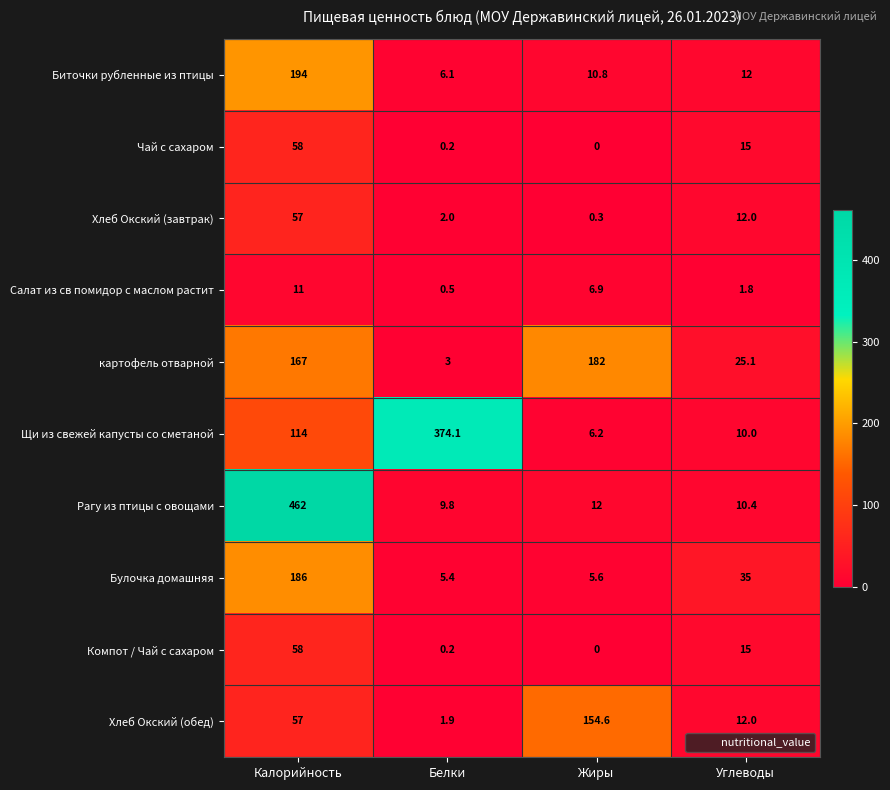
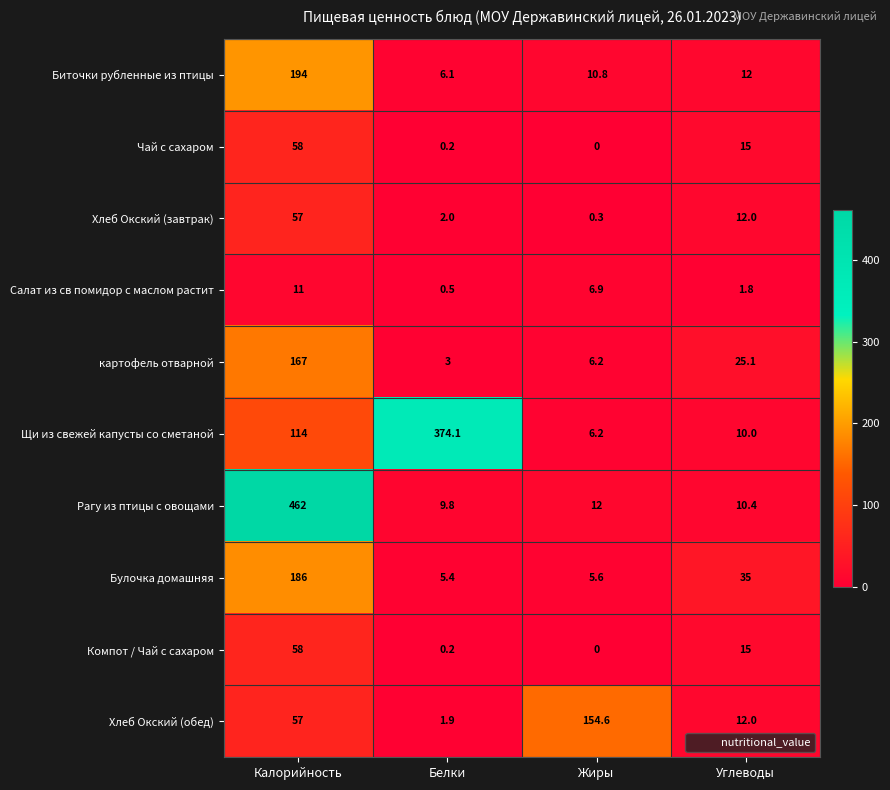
картофель отварной, Жиры: 182 -> 6.2
